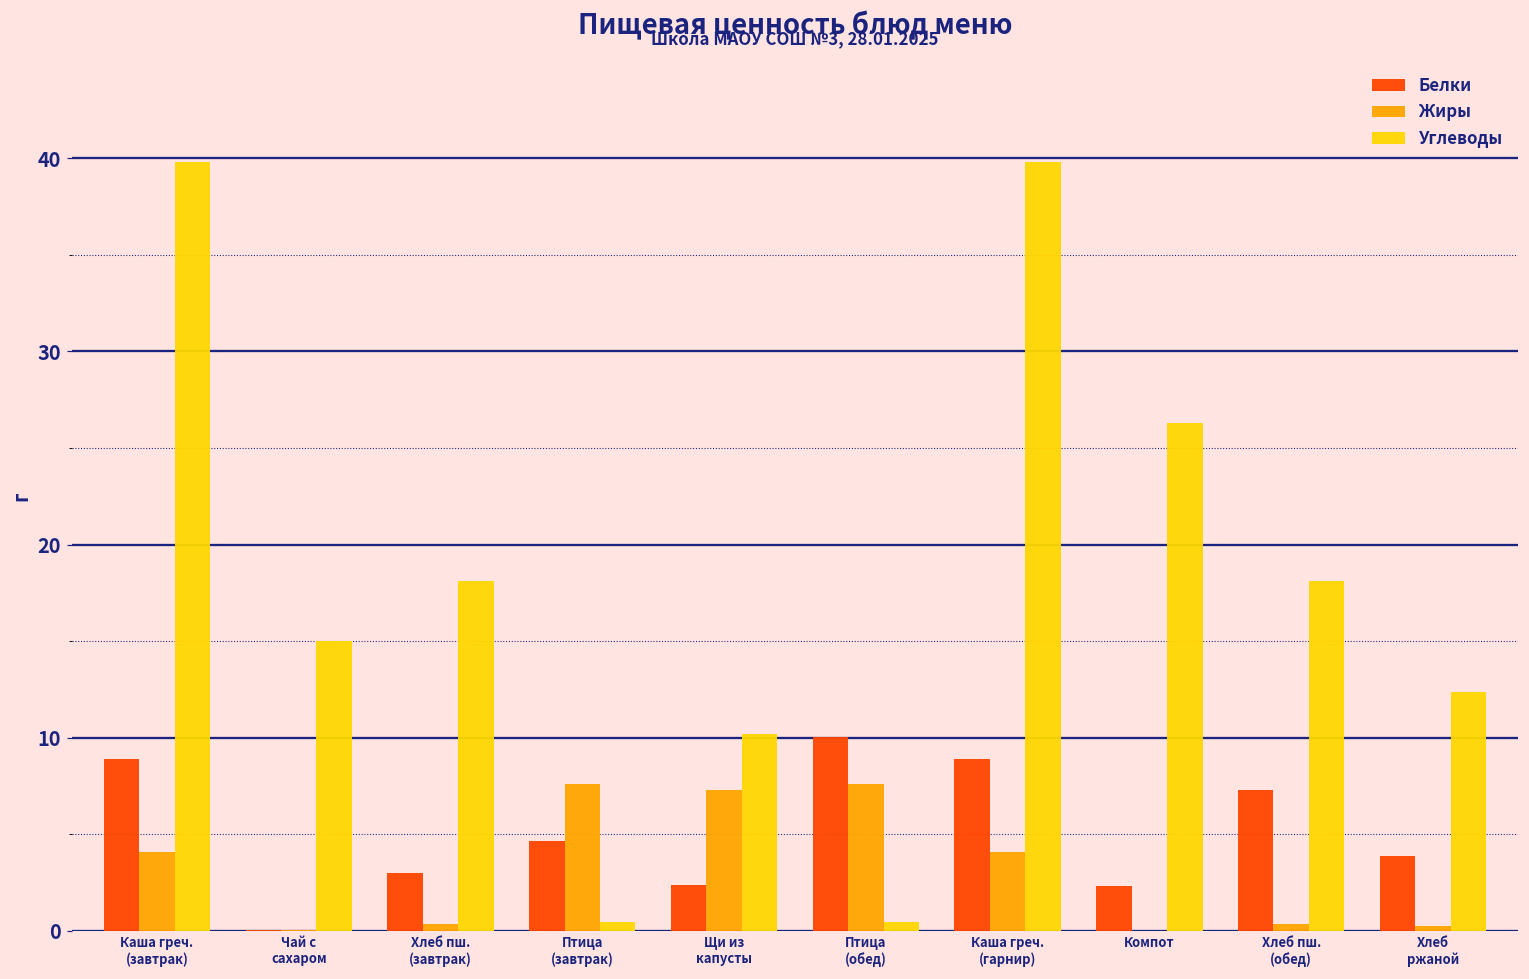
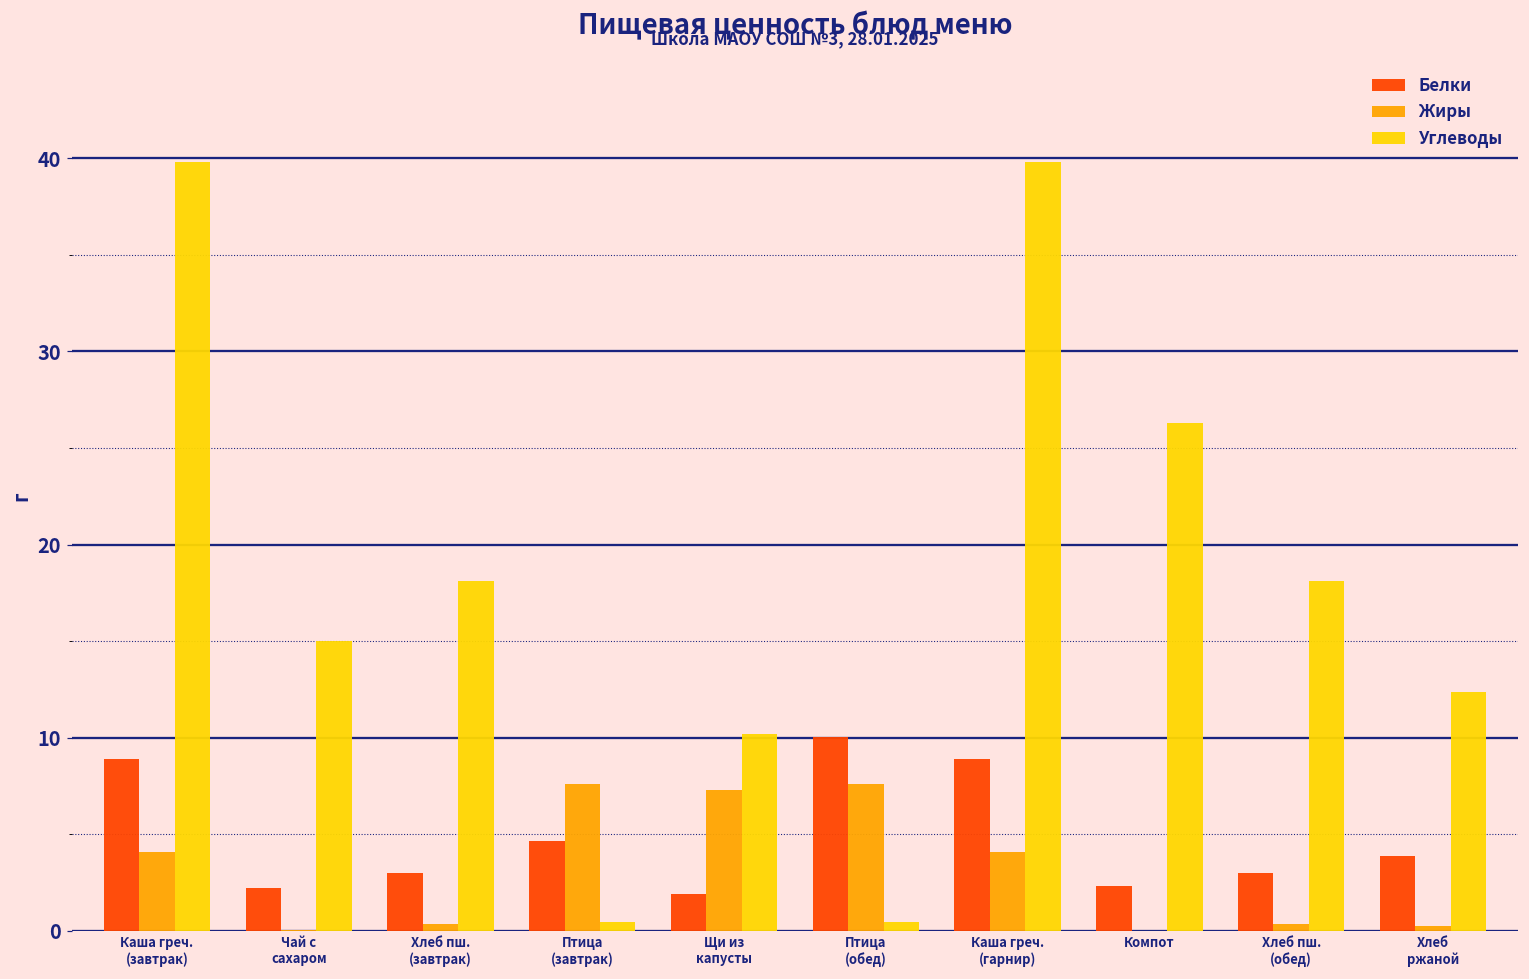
Белки, Чай с сахаром: 0.1 -> 2.2
Белки, Щи из капусты: 2.4 -> 1.9
Белки, Хлеб пш. (обед): 7.3 -> 3.0
